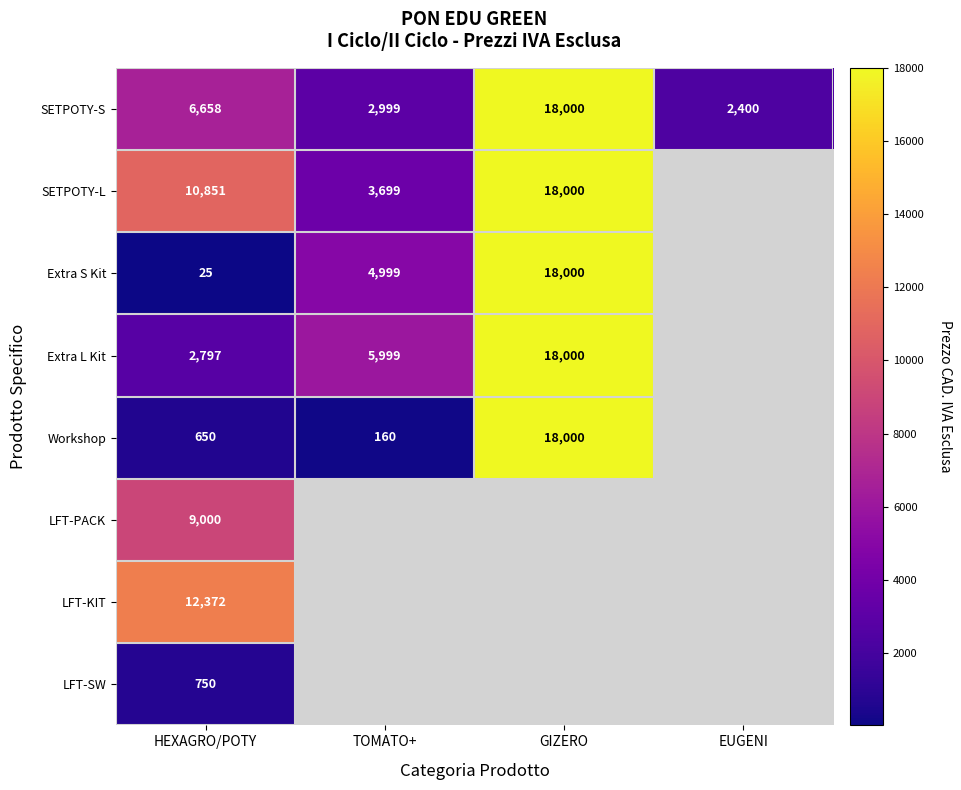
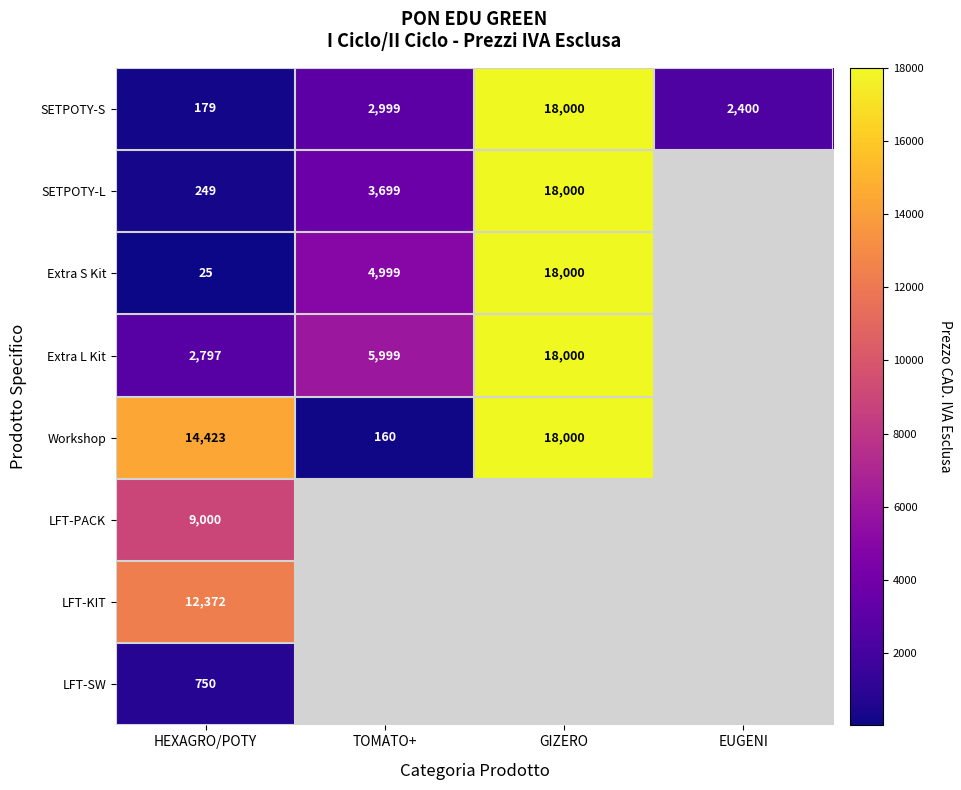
SETPOTY-S, HEXAGRO/POTY: 6,658 -> 179
SETPOTY-L, HEXAGRO/POTY: 10,851 -> 249
Workshop, HEXAGRO/POTY: 650 -> 14,423
